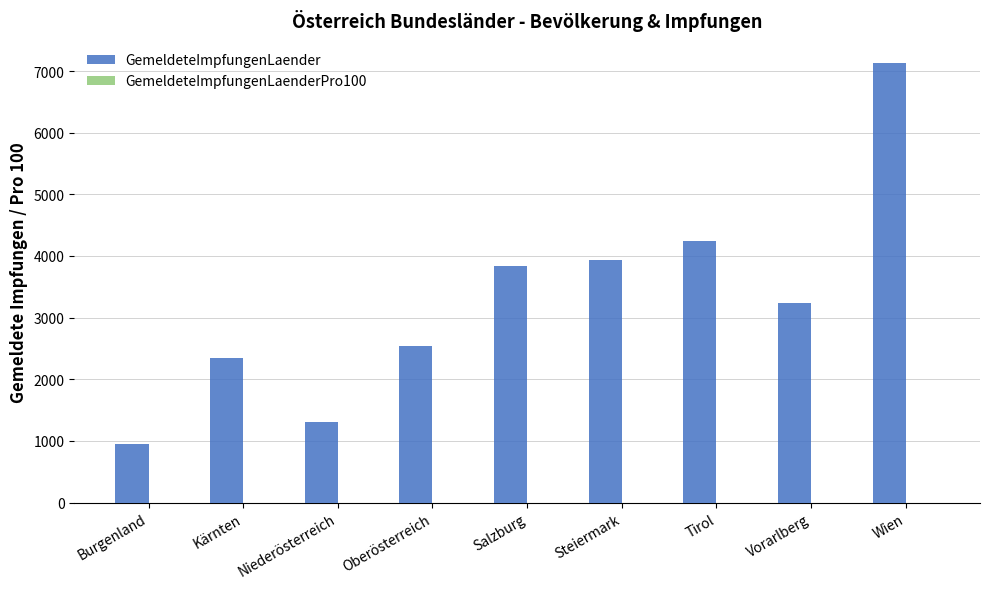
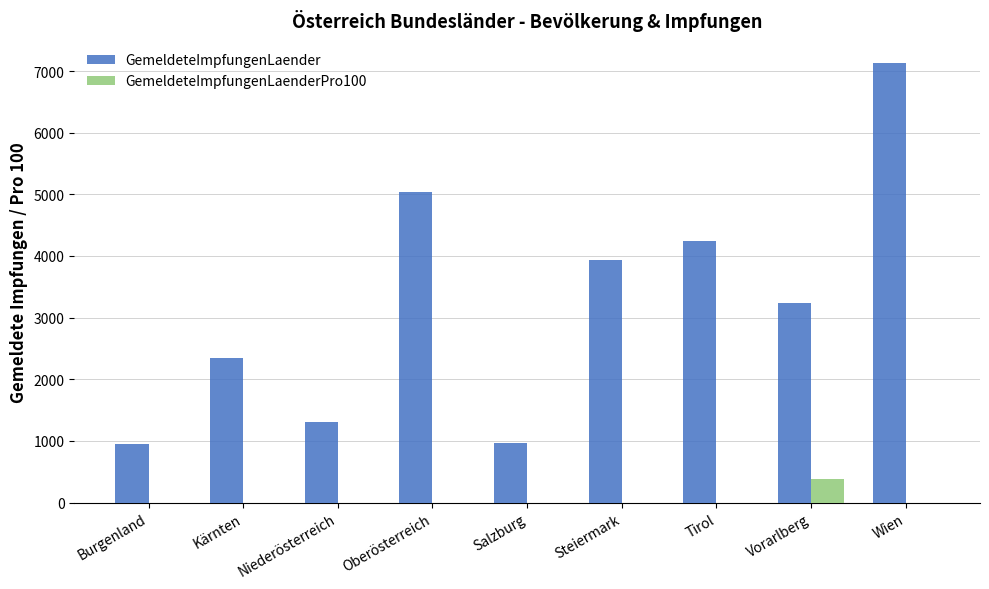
GemeldeteImpfungenLaender, Oberösterreich: 2500 -> 5000
GemeldeteImpfungenLaender, Salzburg: 3800 -> 1000
GemeldeteImpfungenLaenderPro100, Vorarlberg: 0 -> 400
